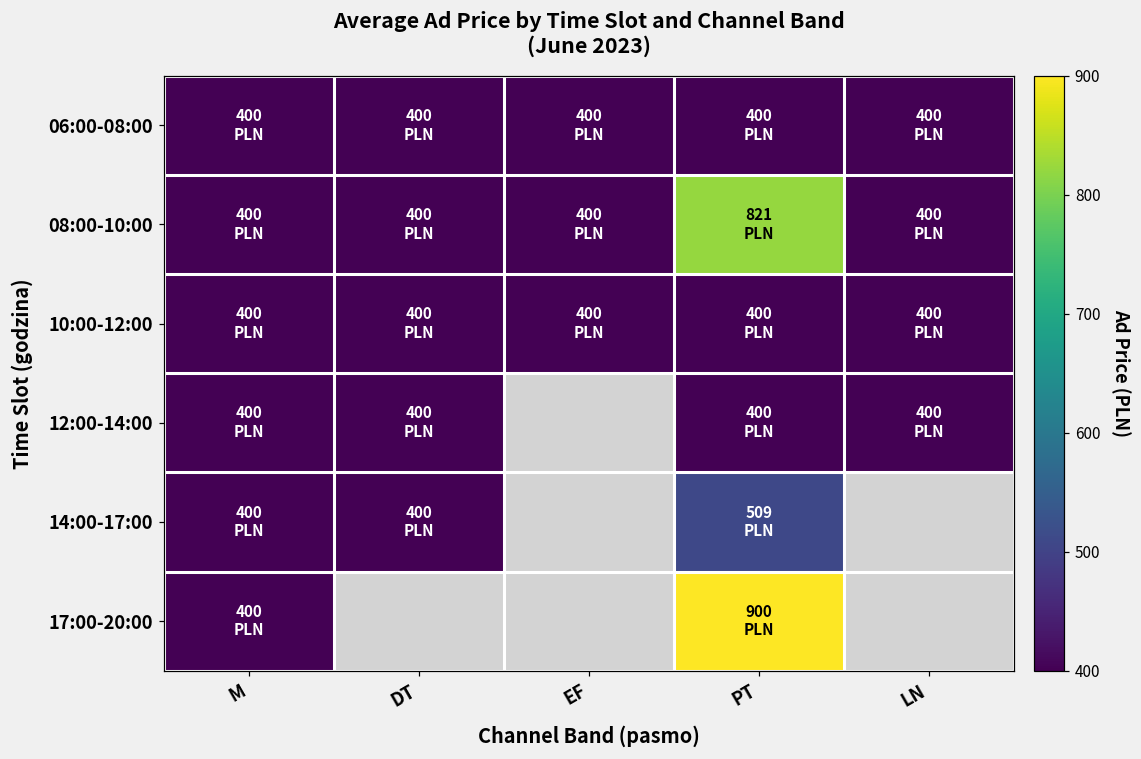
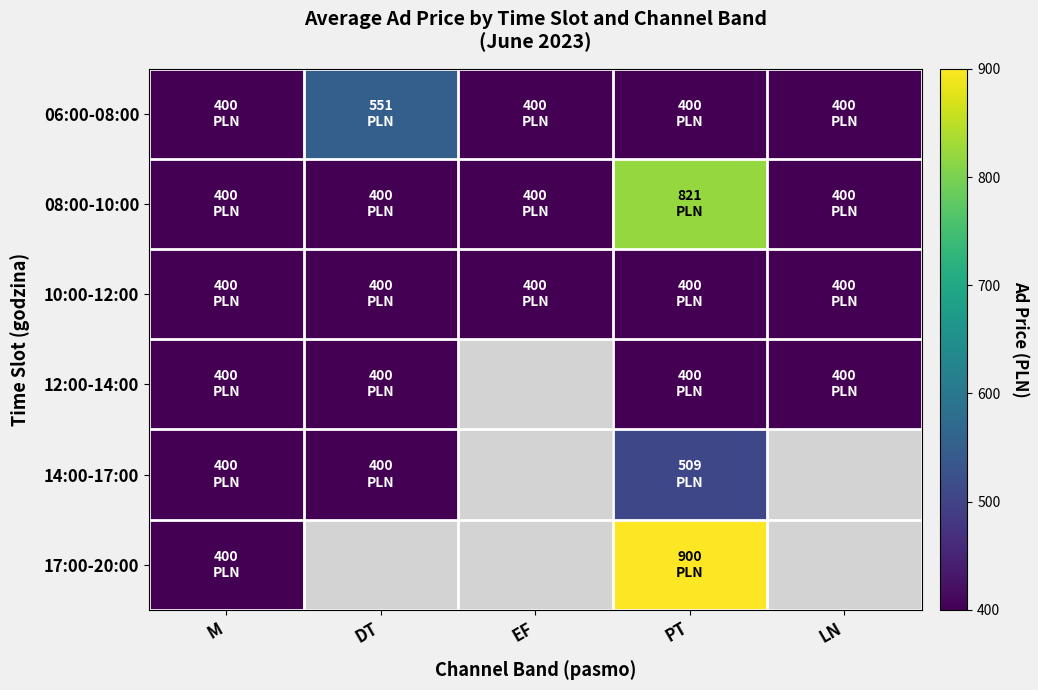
06:00-08:00, DT: 400 -> 551
